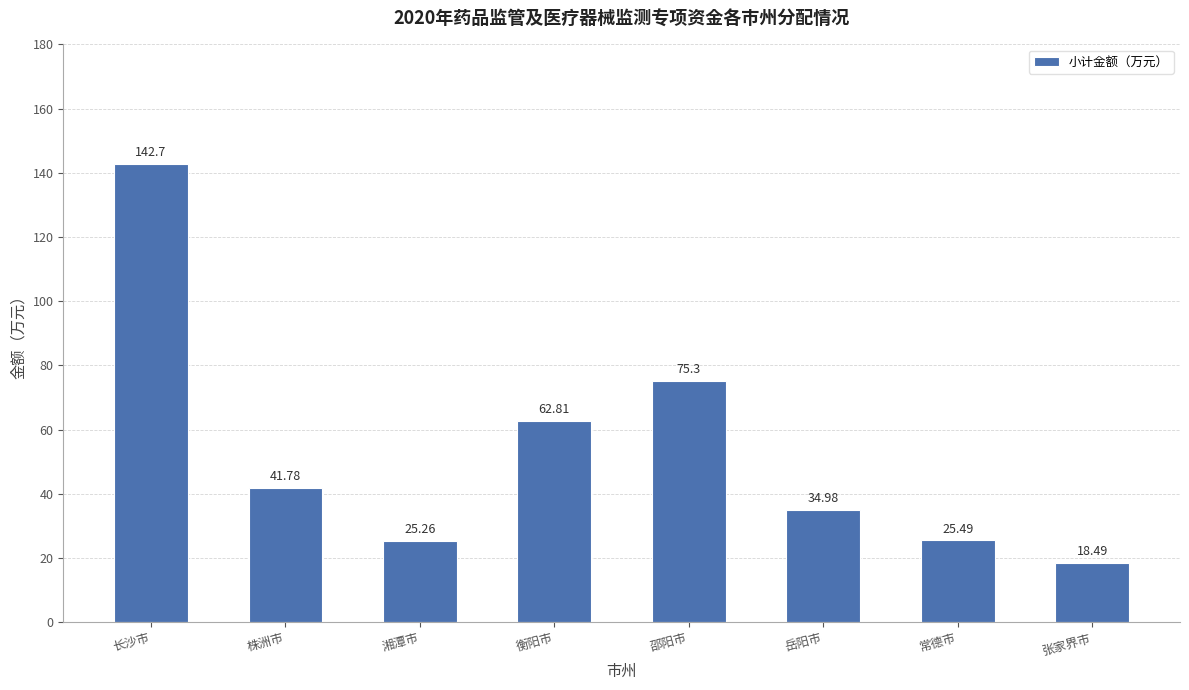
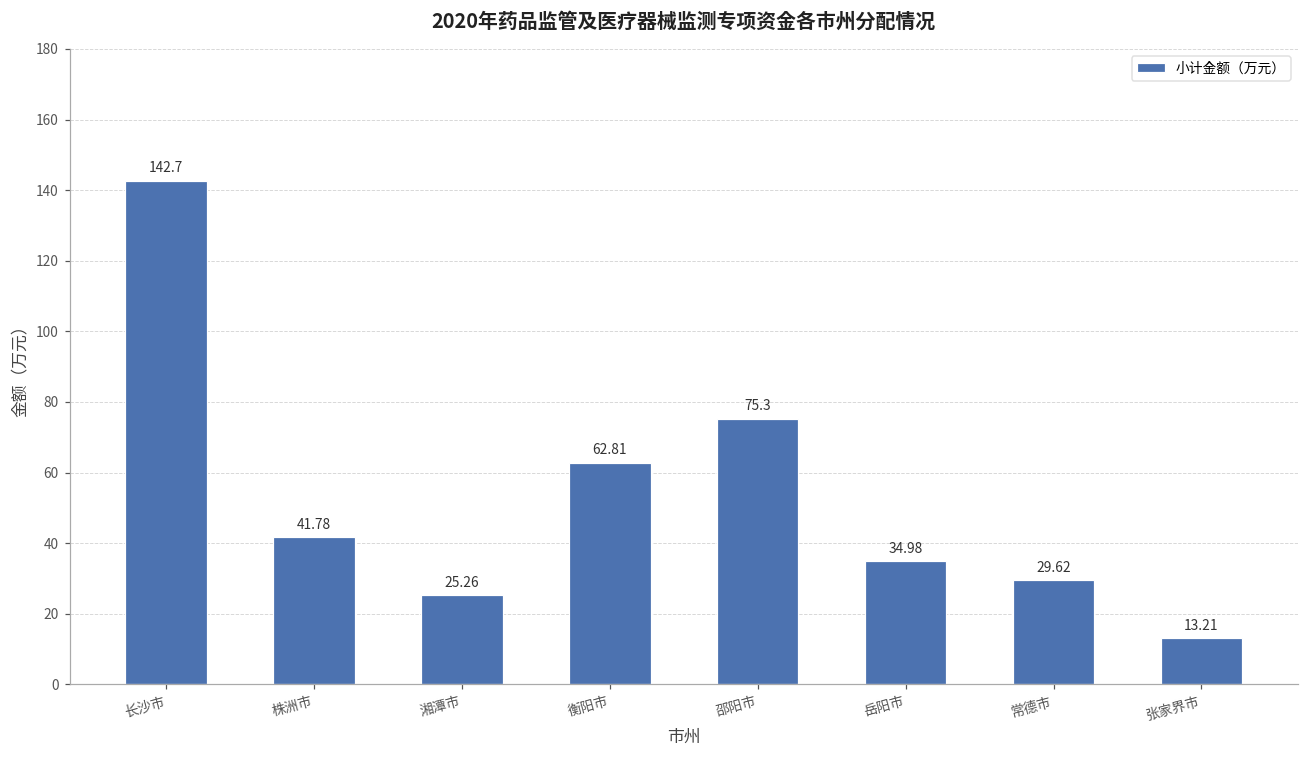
常德市: 25.49 -> 29.62
张家界市: 18.49 -> 13.21
